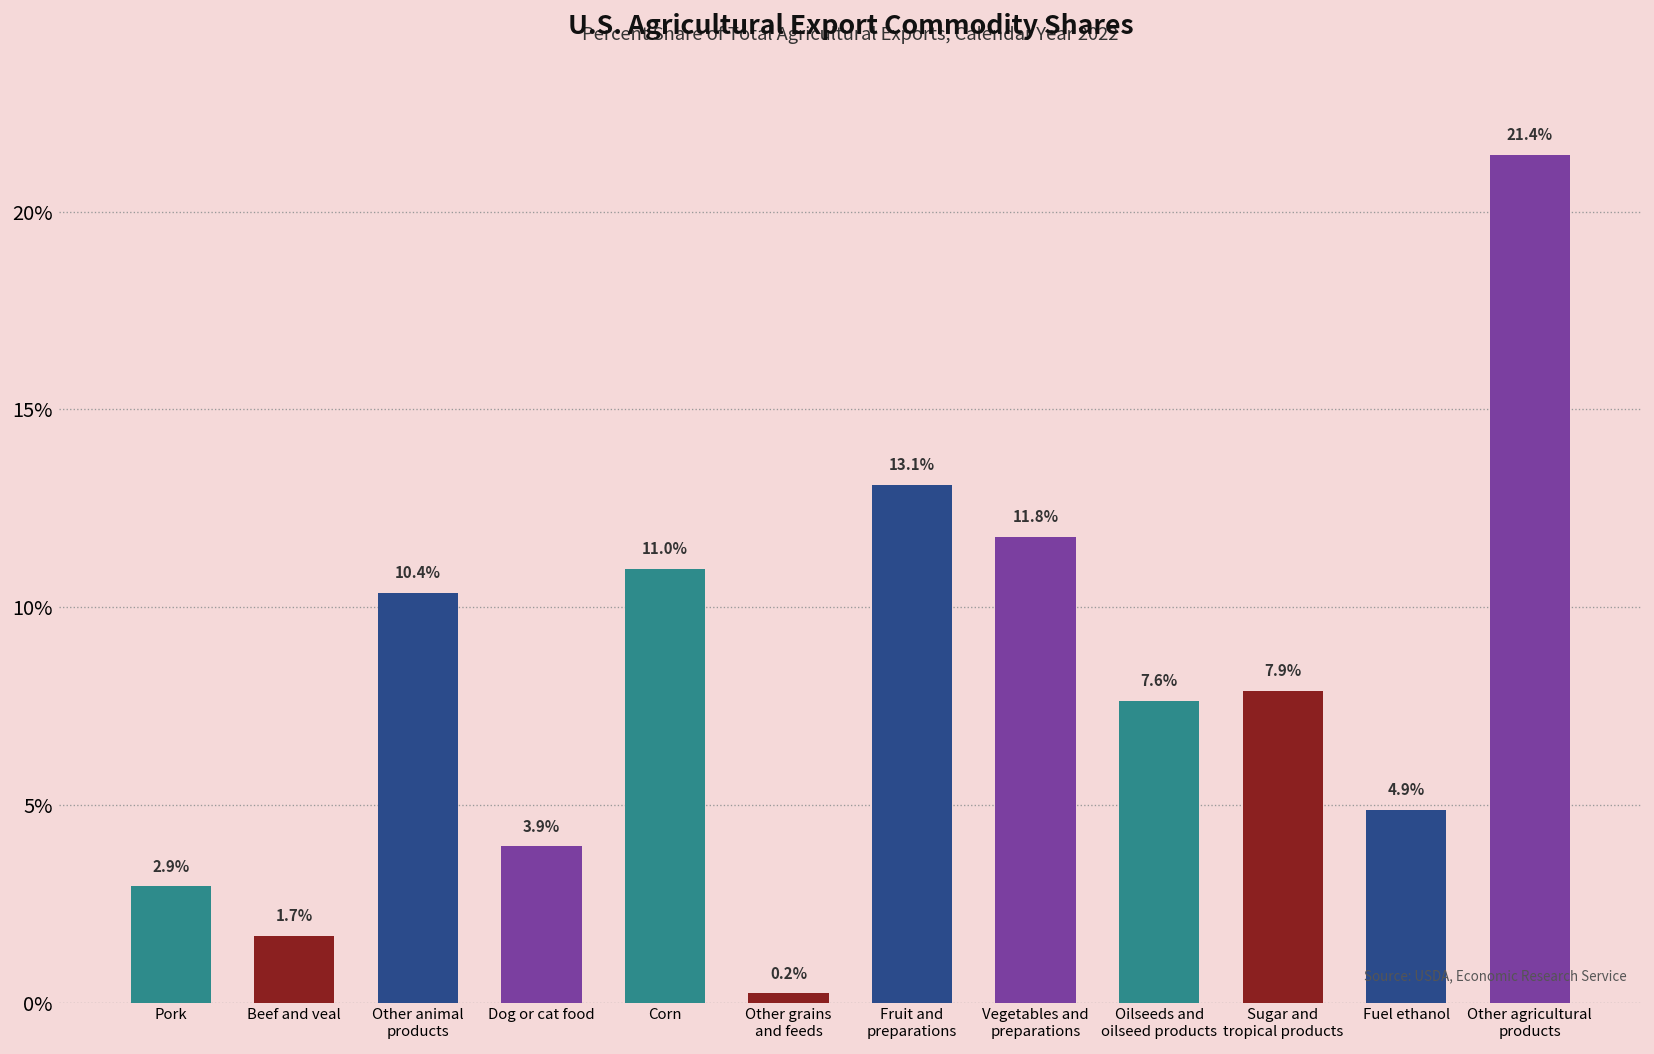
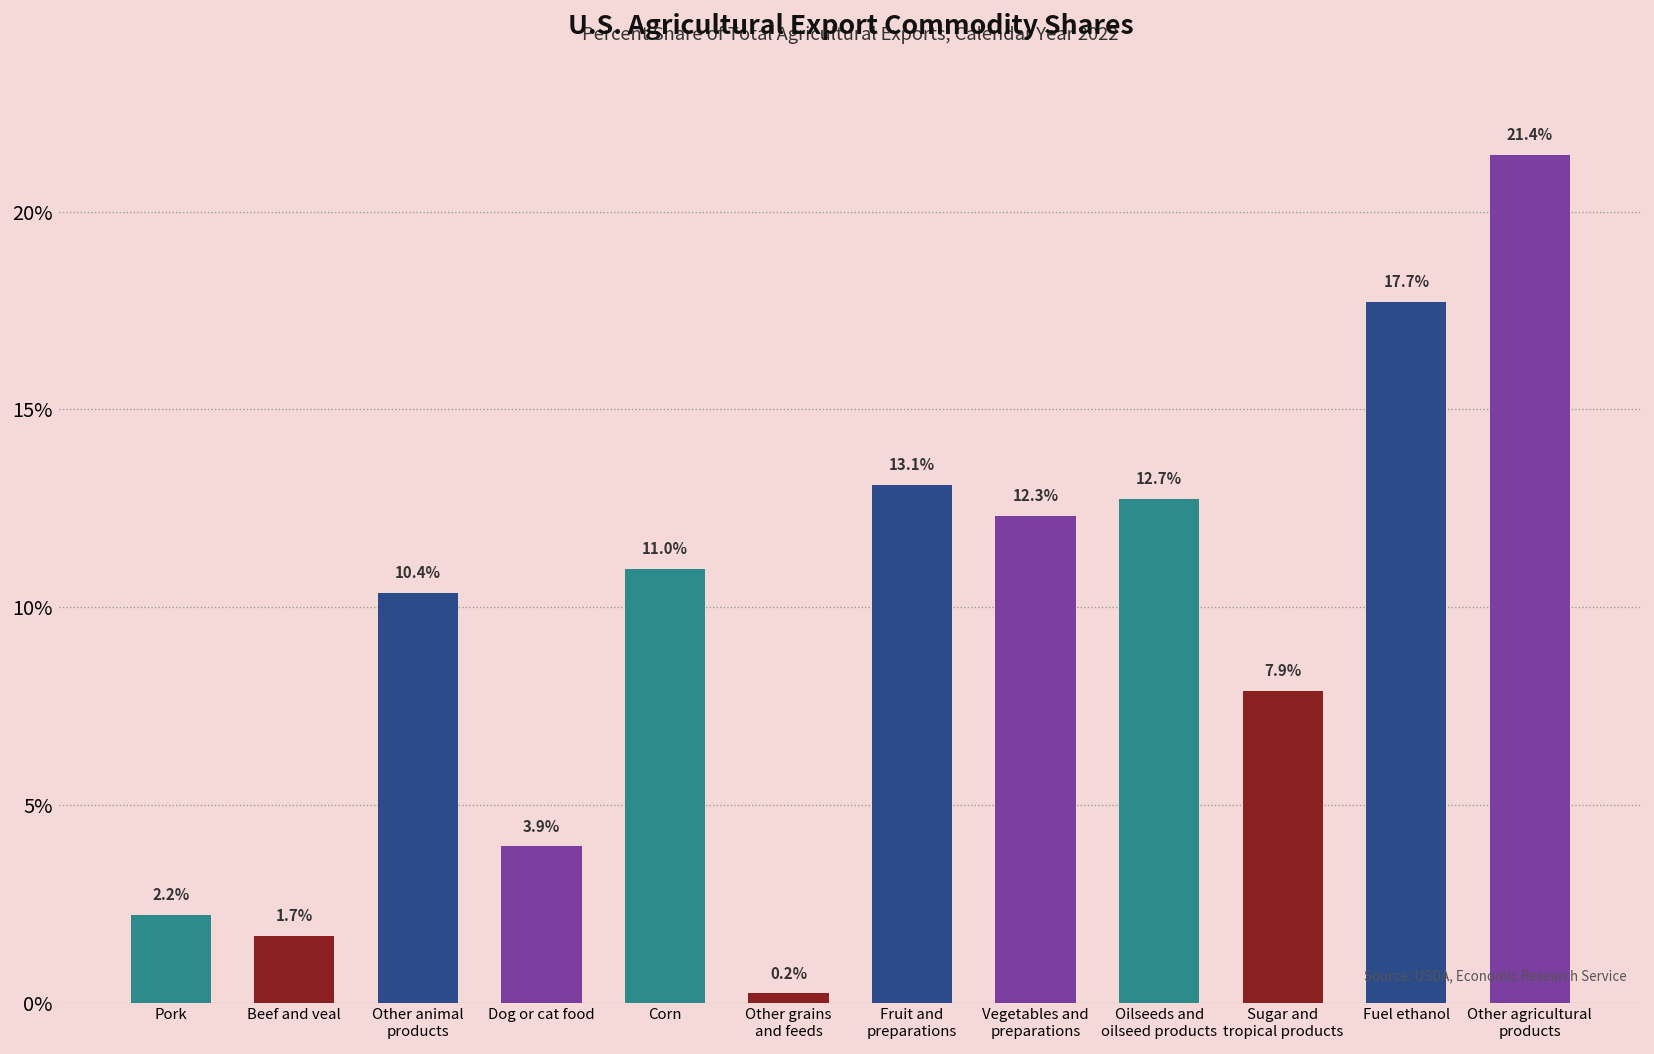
Pork: 2.9% -> 2.2%
Vegetables and preparations: 11.8% -> 12.3%
Oilseeds and oilseed products: 7.6% -> 12.7%
Fuel ethanol: 4.9% -> 17.7%
